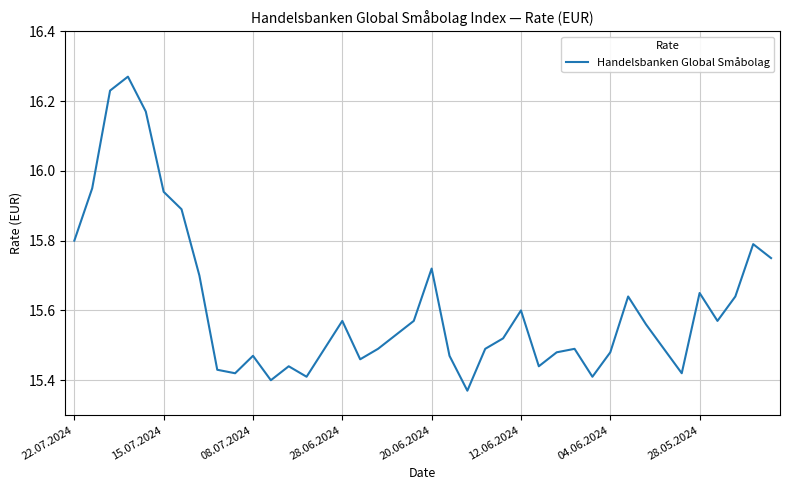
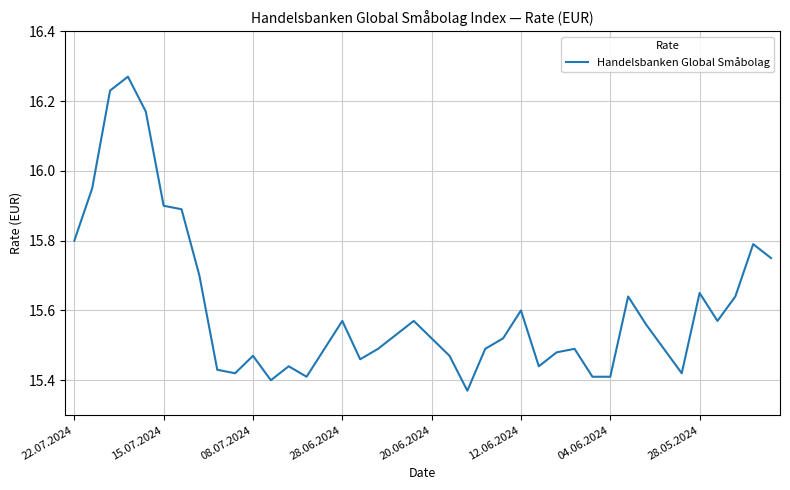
15.07.2024: 15.94 -> 15.90
20.06.2024: 15.72 -> 15.52
04.06.2024: 15.48 -> 15.41
